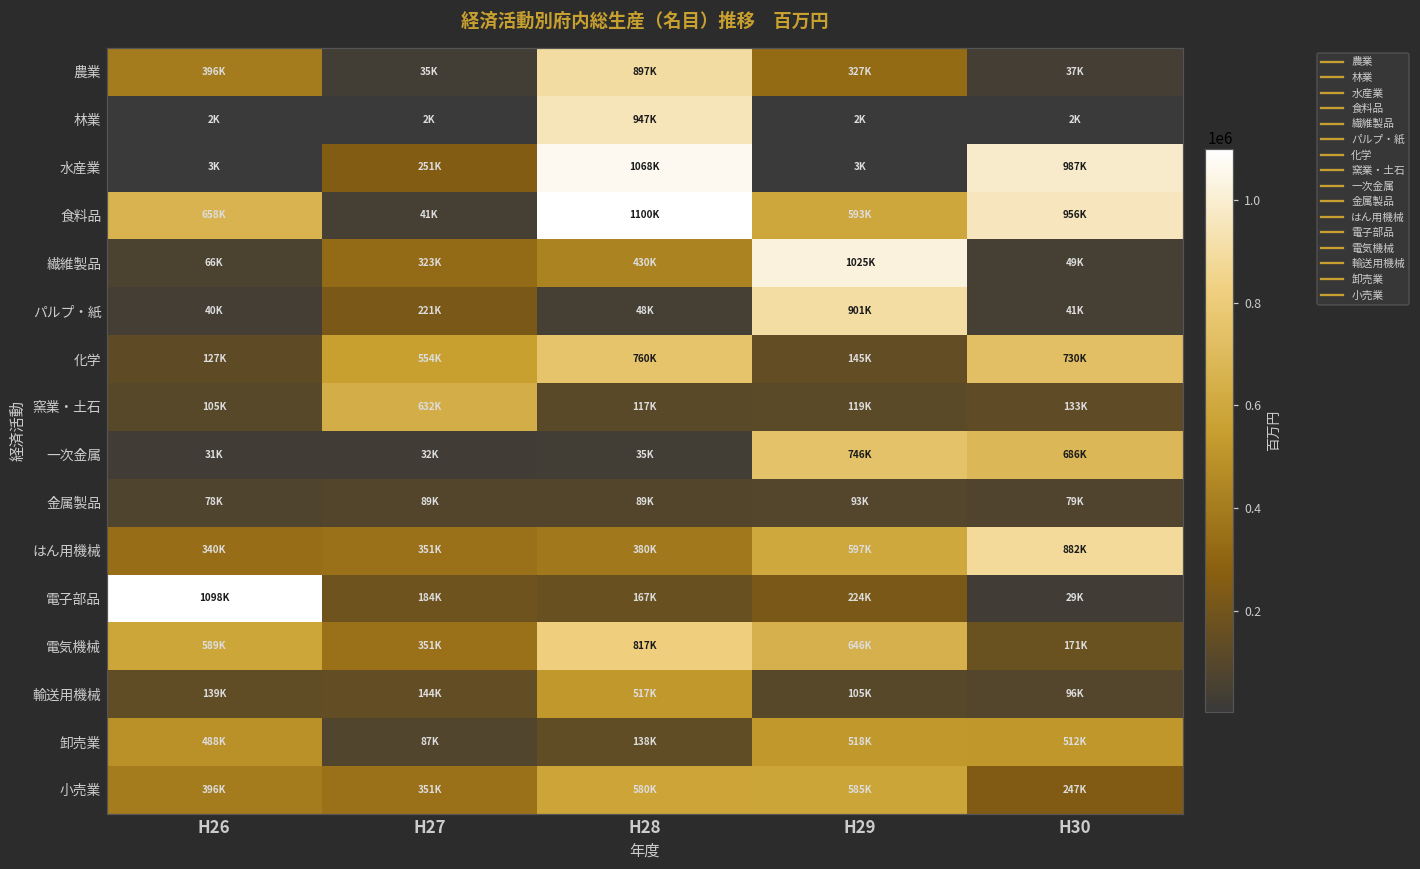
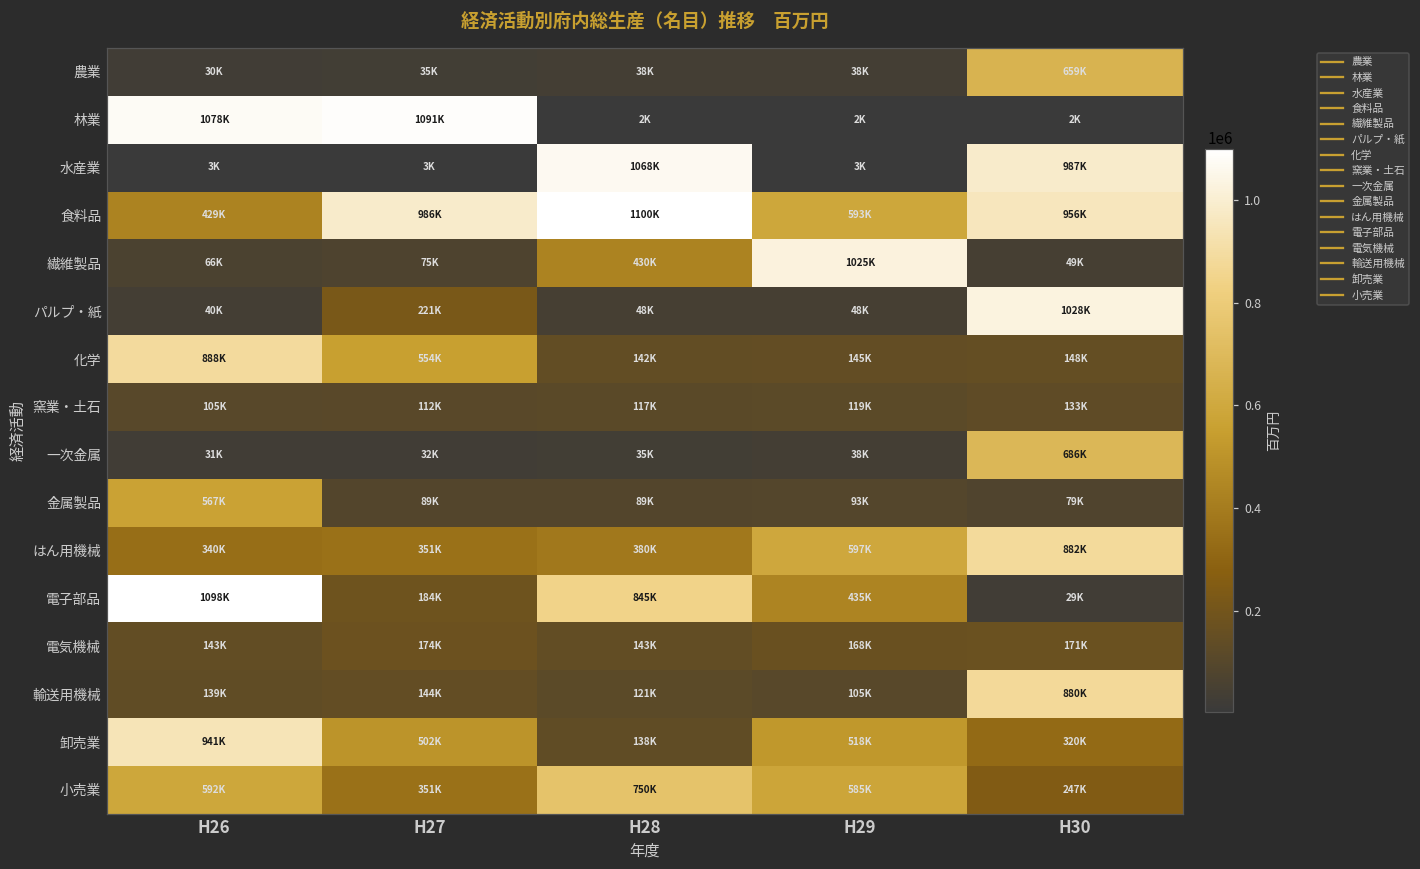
農業, H26: 396K -> 30K
農業, H28: 897K -> 38K
農業, H29: 327K -> 38K
農業, H30: 37K -> 659K
林業, H26: 2K -> 1078K
林業, H27: 2K -> 1091K
林業, H28: 947K -> 2K
水産業, H27: 251K -> 3K
食料品, H26: 658K -> 429K
食料品, H27: 41K -> 986K
繊維製品, H27: 323K -> 75K
パルプ・紙, H29: 901K -> 48K
パルプ・紙, H30: 41K -> 1028K
化学, H26: 127K -> 888K
化学, H28: 760K -> 142K
化学, H30: 730K -> 148K
窯業・土石, H27: 632K -> 112K
一次金属, H29: 746K -> 38K
金属製品, H26: 78K -> 567K
電子部品, H28: 167K -> 845K
電子部品, H29: 224K -> 435K
電気機械, H26: 589K -> 143K
電気機械, H27: 351K -> 174K
電気機械, H28: 817K -> 143K
電気機械, H29: 646K -> 168K
輸送用機械, H28: 517K -> 121K
輸送用機械, H30: 96K -> 880K
卸売業, H26: 488K -> 941K
卸売業, H27: 87K -> 502K
卸売業, H30: 512K -> 320K
小売業, H26: 396K -> 592K
小売業, H28: 580K -> 750K
